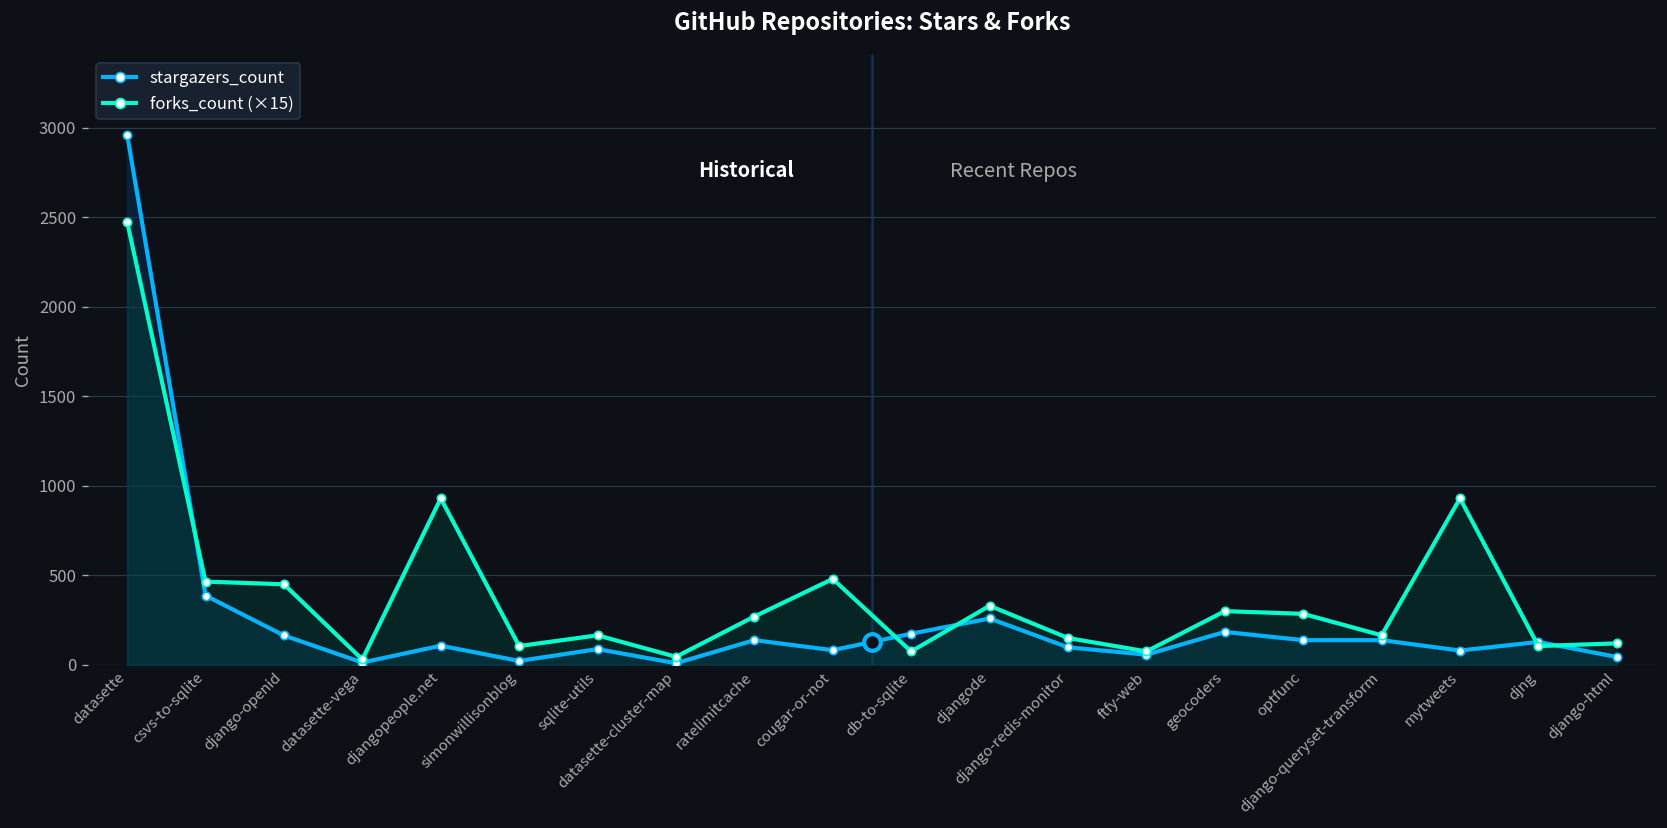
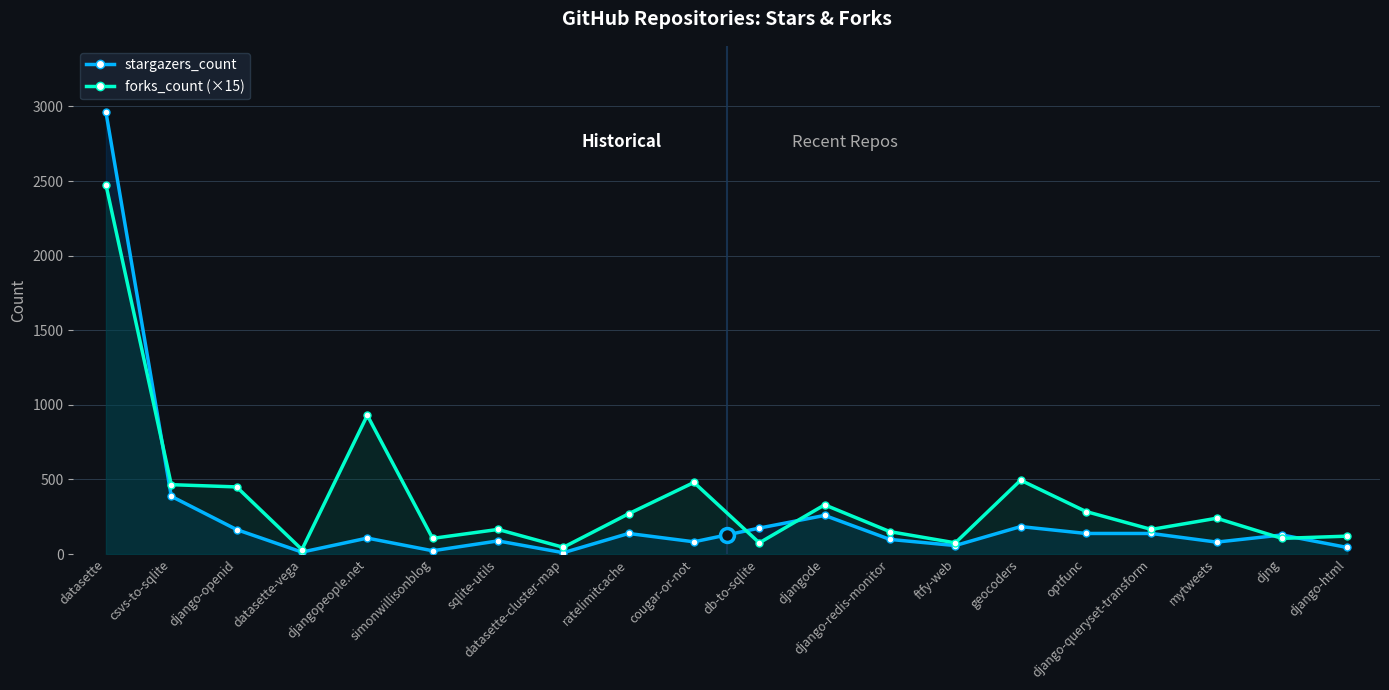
forks_count (×15), geocoders: 300 -> 500
forks_count (×15), mytweets: 930 -> 240
